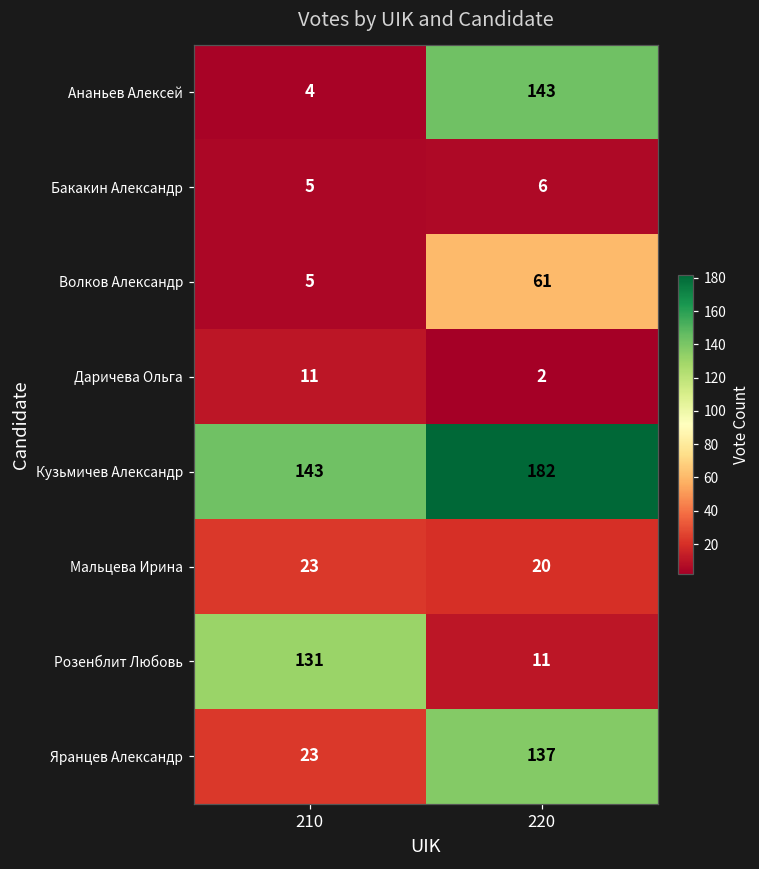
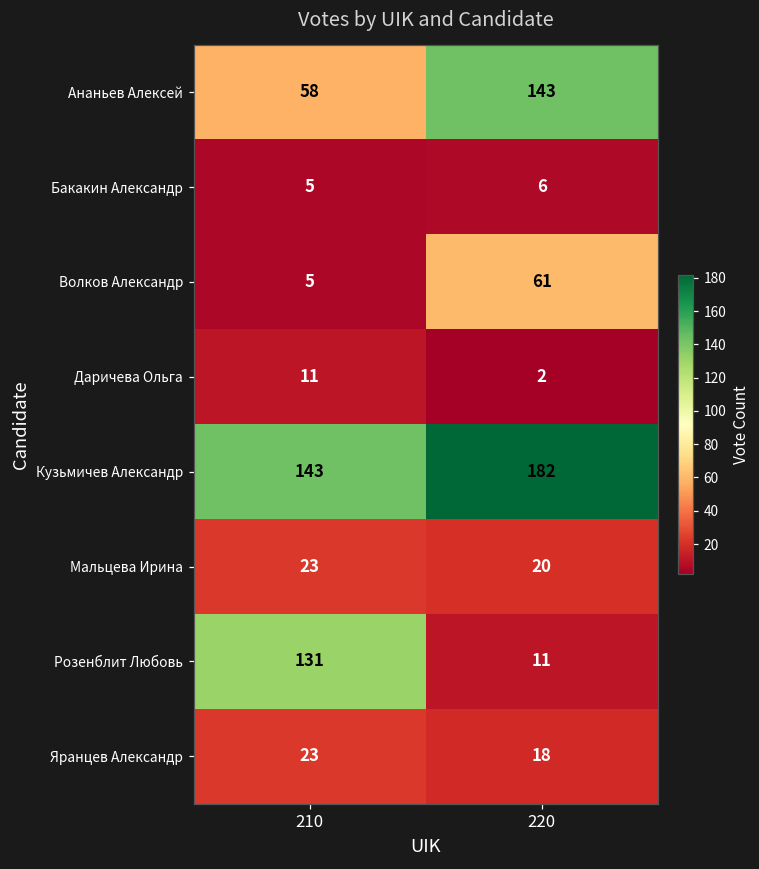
Ананьев Алексей, 210: 4 -> 58
Яранцев Александр, 220: 137 -> 18
